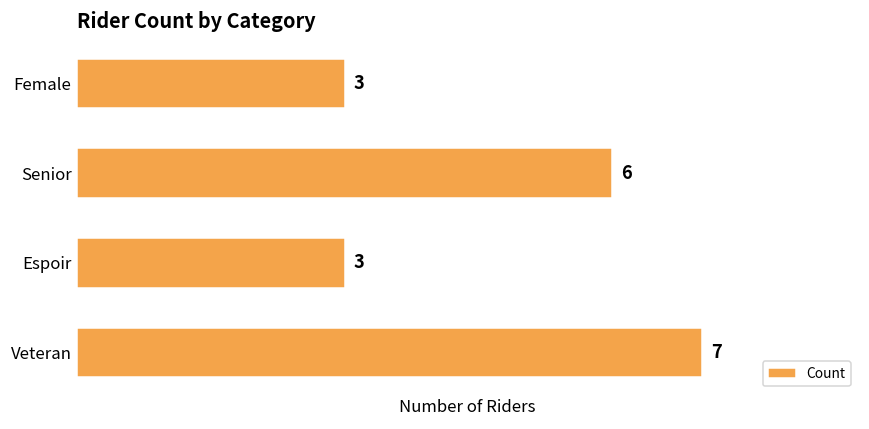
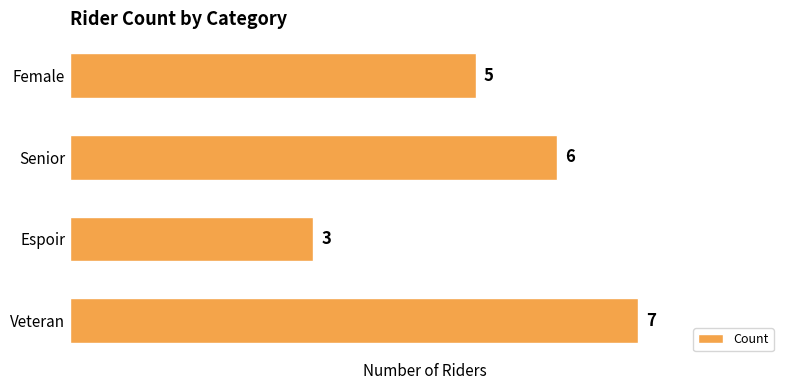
Female: 3 -> 5
